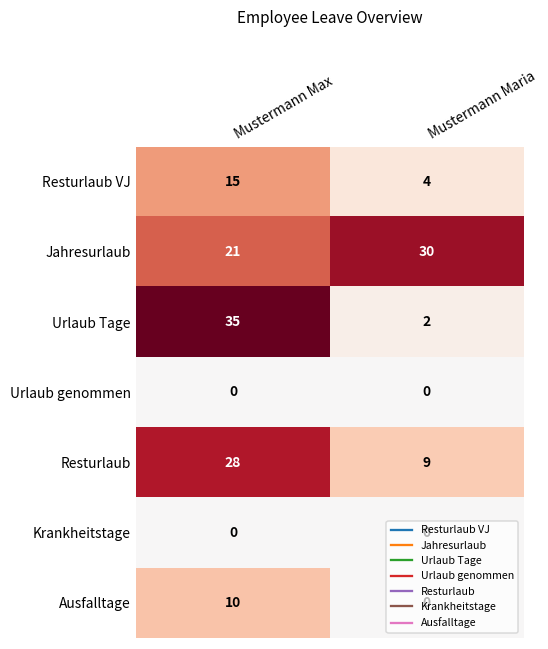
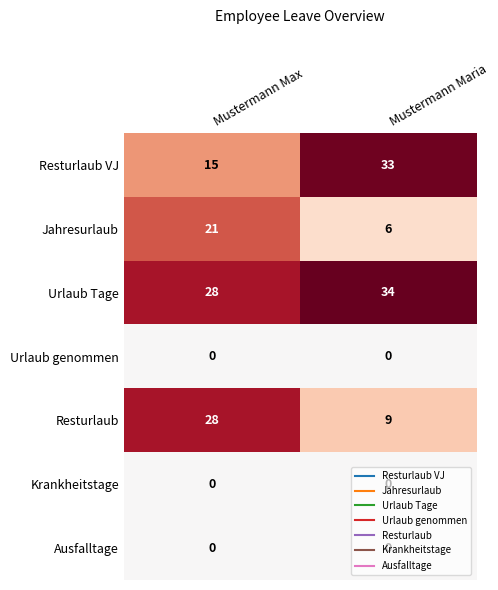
Resturlaub VJ, Mustermann Maria: 4 -> 33
Jahresurlaub, Mustermann Maria: 30 -> 6
Urlaub Tage, Mustermann Max: 35 -> 28
Urlaub Tage, Mustermann Maria: 2 -> 34
Ausfalltage, Mustermann Max: 10 -> 0
